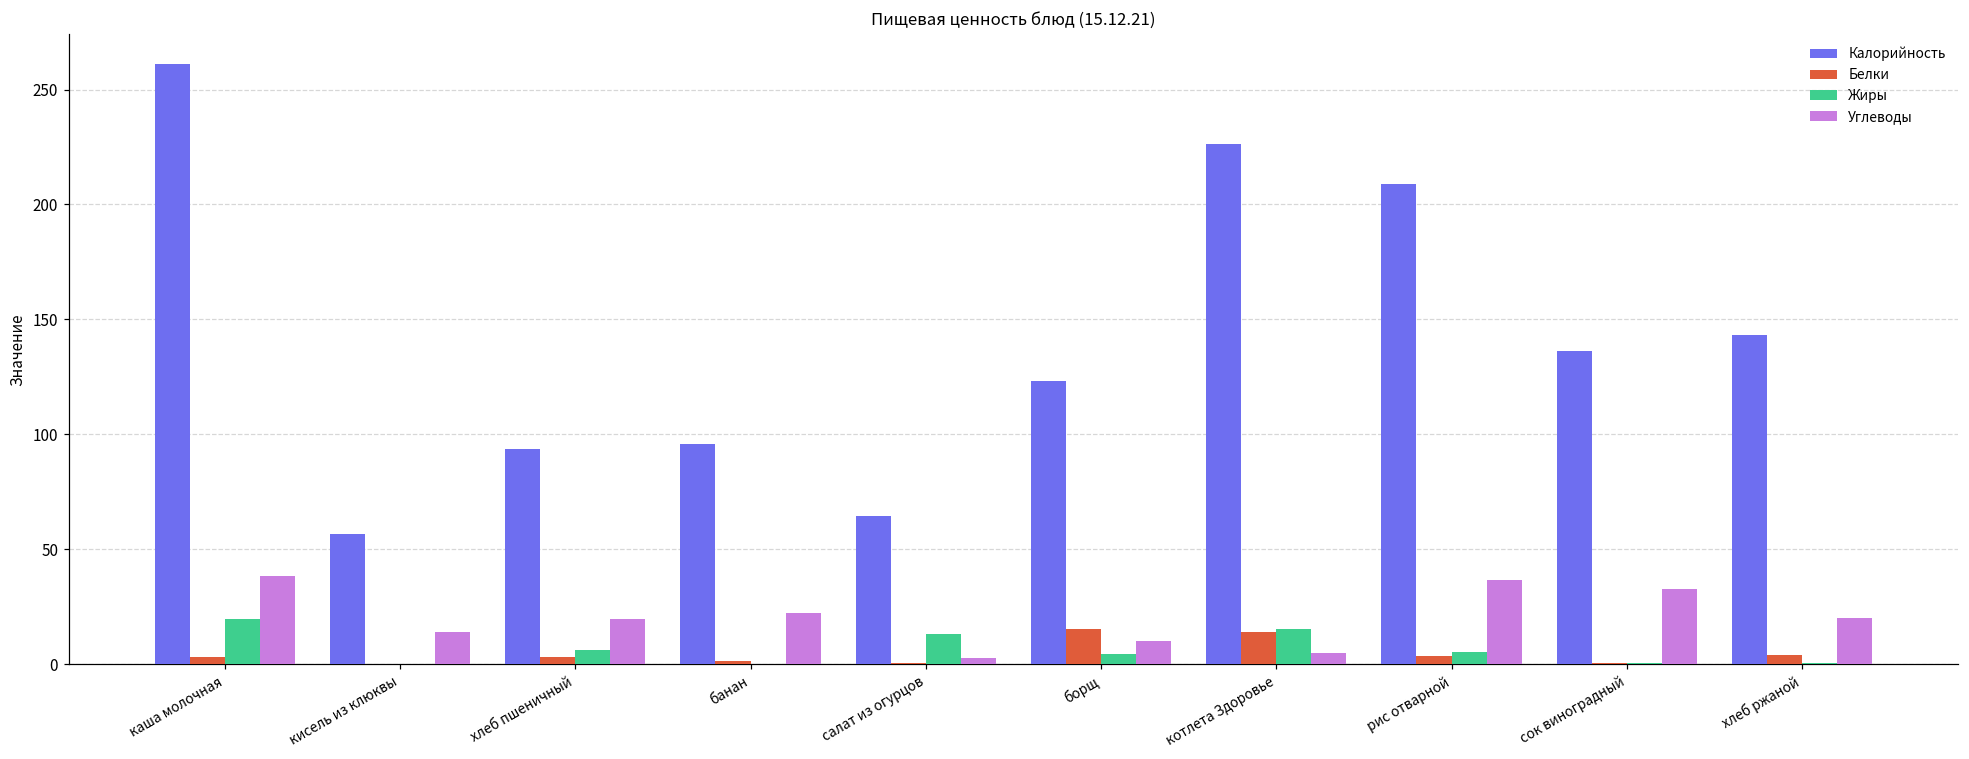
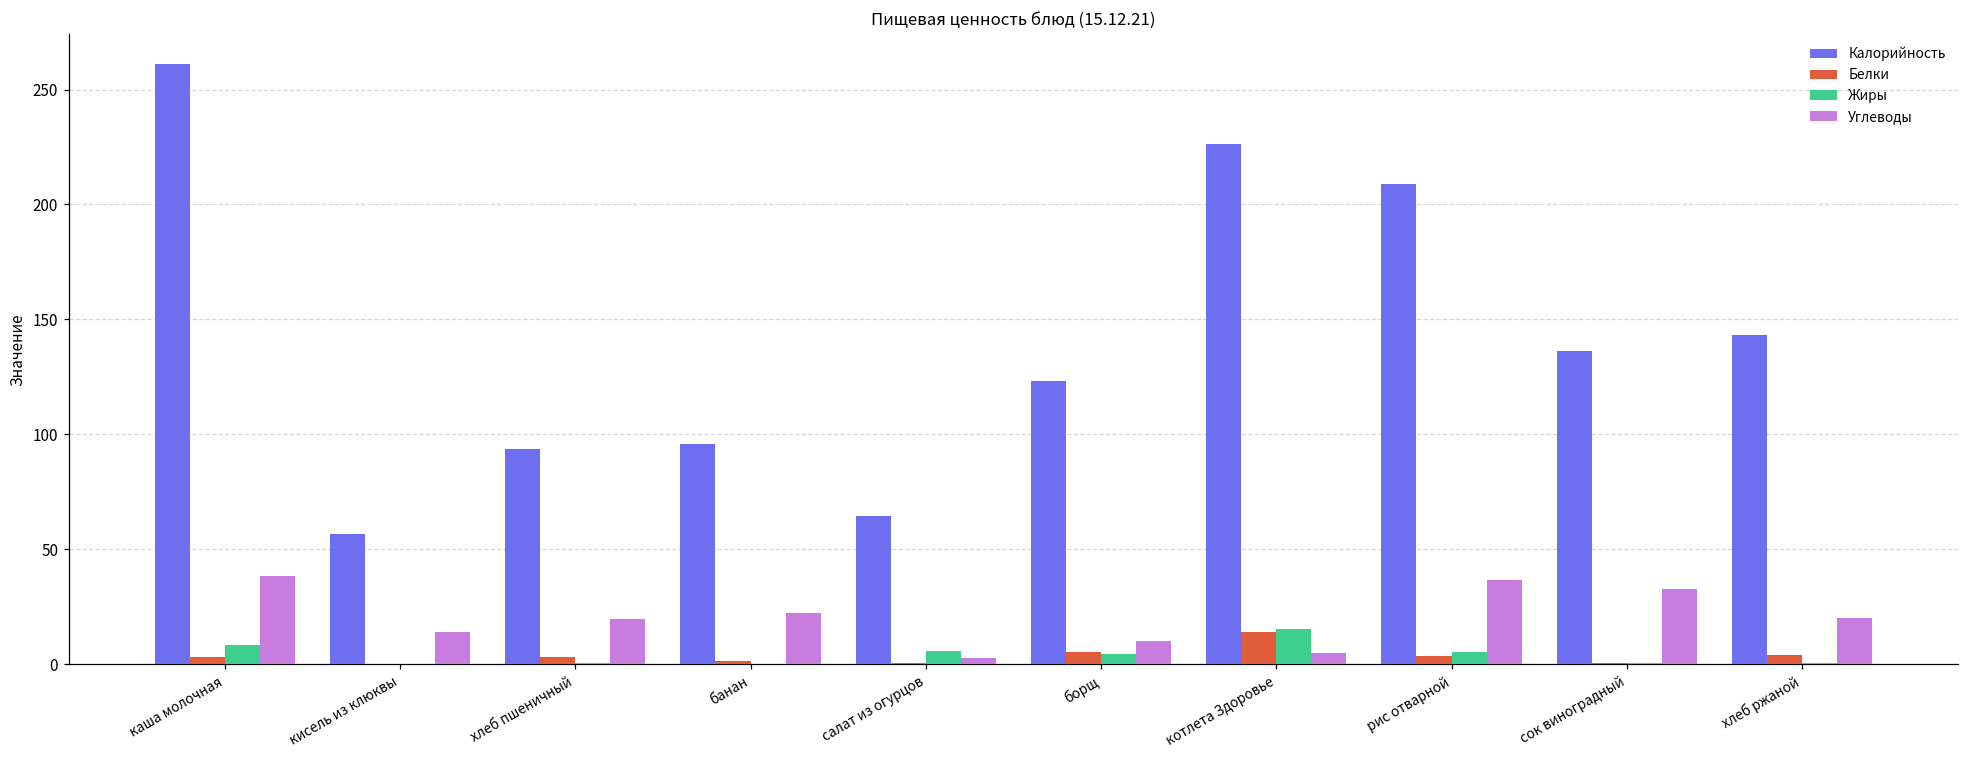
Жиры, каша молочная: 20 -> 9
Жиры, хлеб пшеничный: 6 -> 0
Жиры, салат из огурцов: 13 -> 6
Белки, борщ: 15 -> 5
